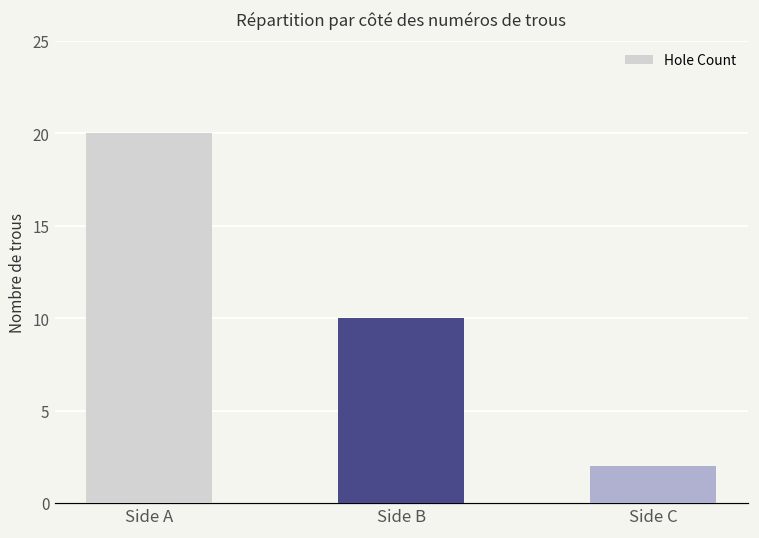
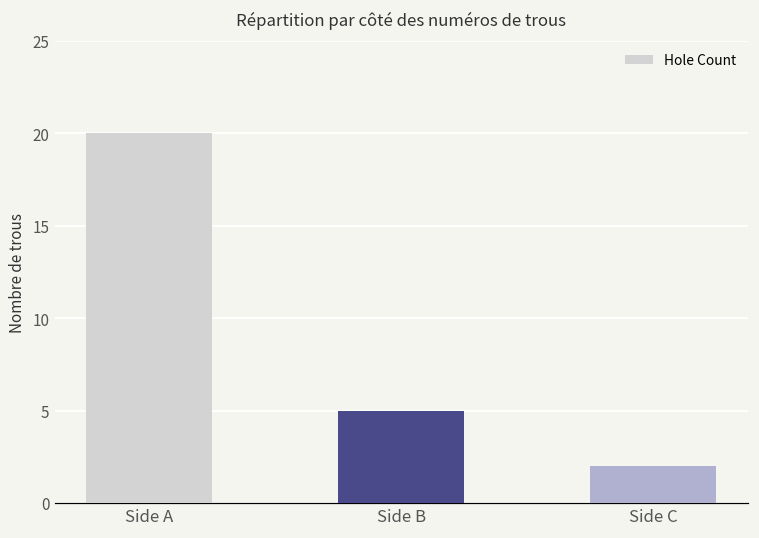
Side B: 10 -> 5
